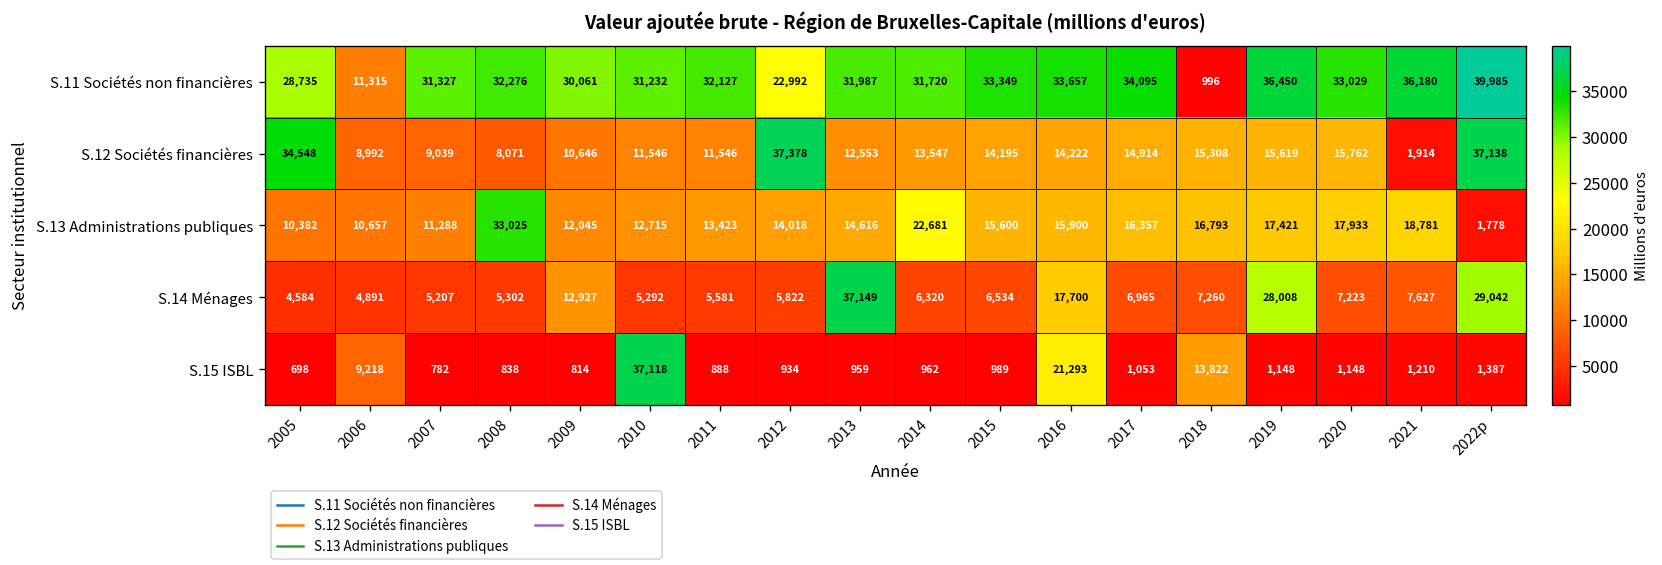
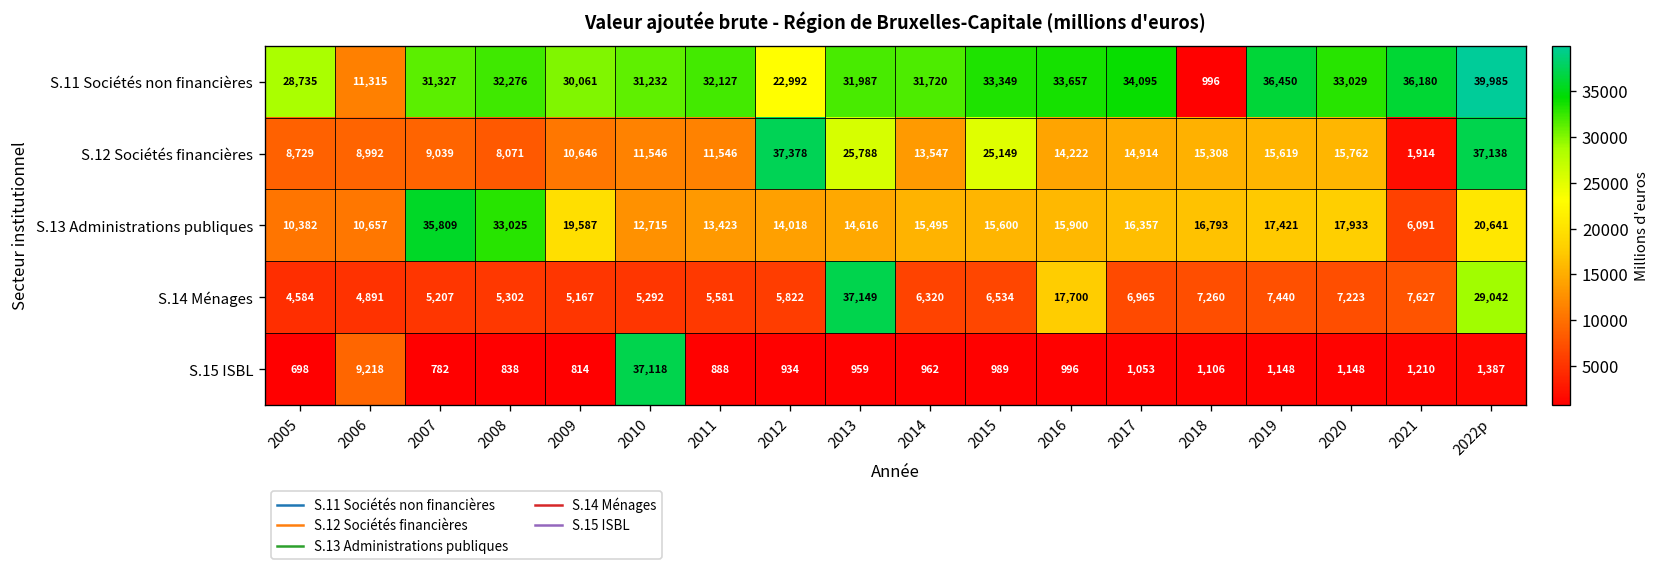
S.12 Sociétés financières, 2005: 34,548 -> 8,729
S.12 Sociétés financières, 2013: 12,553 -> 25,788
S.12 Sociétés financières, 2015: 14,195 -> 25,149
S.13 Administrations publiques, 2007: 11,288 -> 35,809
S.13 Administrations publiques, 2009: 12,045 -> 19,587
S.13 Administrations publiques, 2014: 22,681 -> 15,495
S.13 Administrations publiques, 2021: 18,781 -> 6,091
S.13 Administrations publiques, 2022p: 1,778 -> 20,641
S.14 Ménages, 2009: 12,927 -> 5,167
S.14 Ménages, 2019: 28,008 -> 7,440
S.15 ISBL, 2016: 21,293 -> 996
S.15 ISBL, 2018: 13,822 -> 1,106
